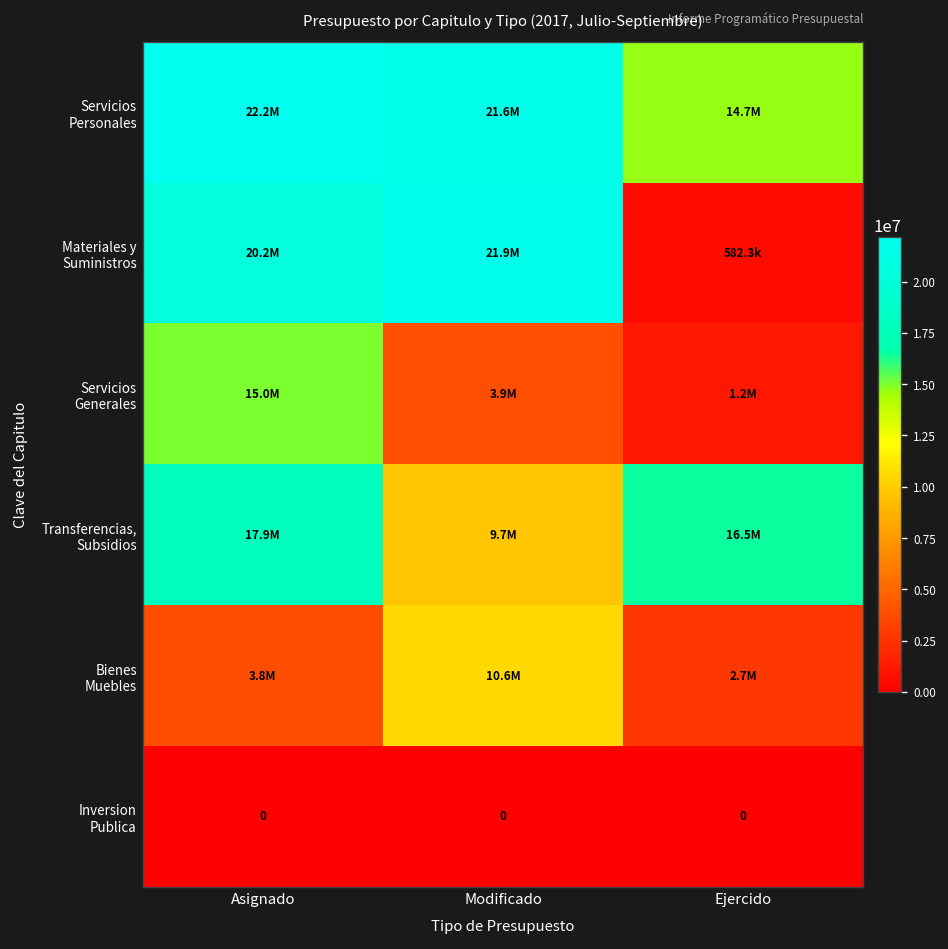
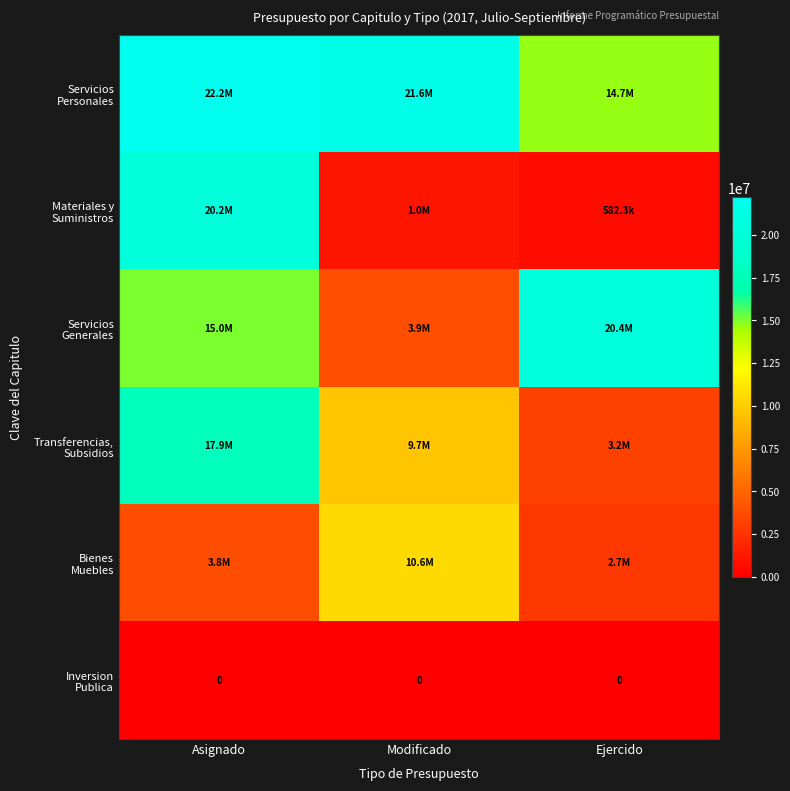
Materiales y Suministros, Modificado: 21.9M -> 1.0M
Servicios Generales, Ejercido: 1.2M -> 20.4M
Transferencias, Subsidios, Ejercido: 16.5M -> 3.2M
